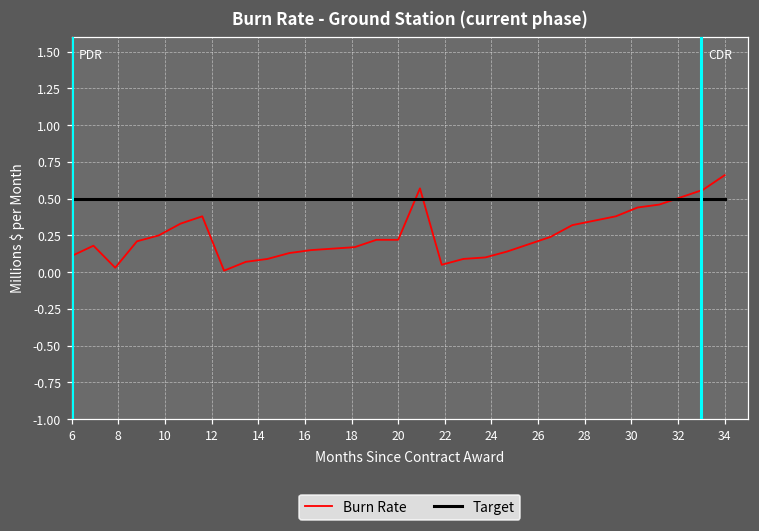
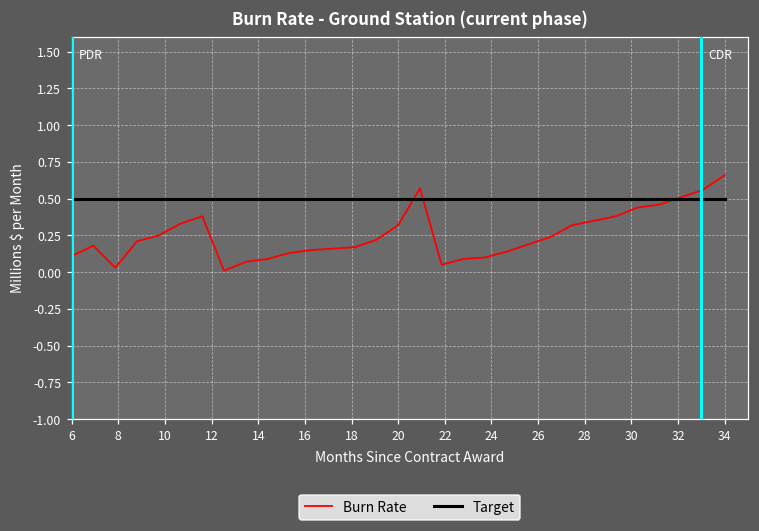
Burn Rate, 20: 0.22 -> 0.32
